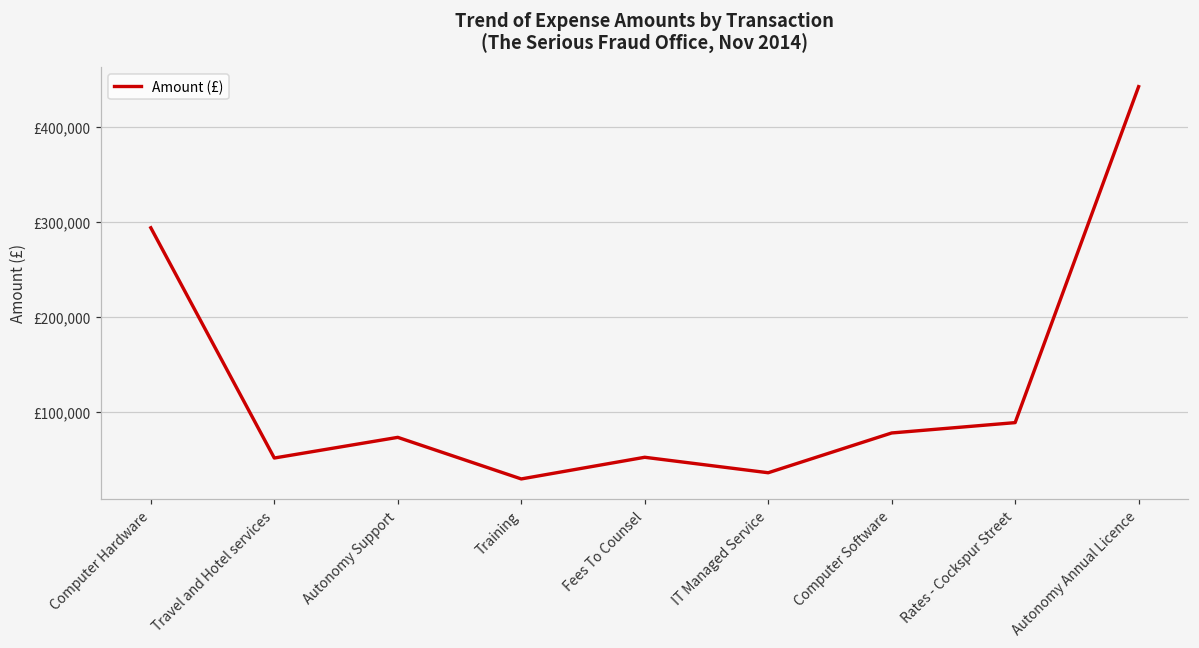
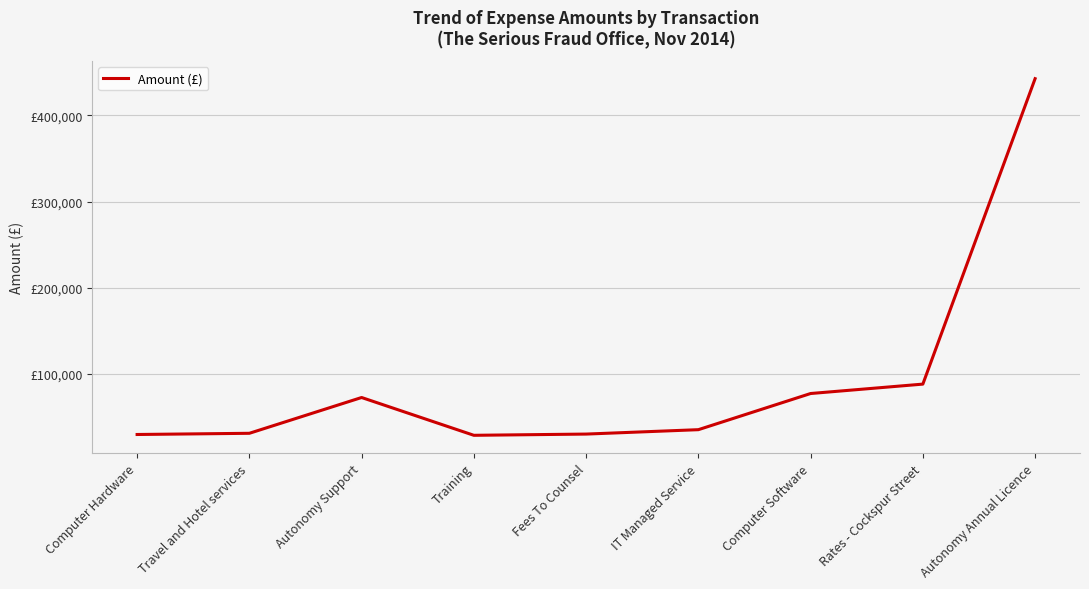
Computer Hardware: £290,000 -> £30,000
Travel and Hotel services: £50,000 -> £30,000
Fees To Counsel: £50,000 -> £30,000
